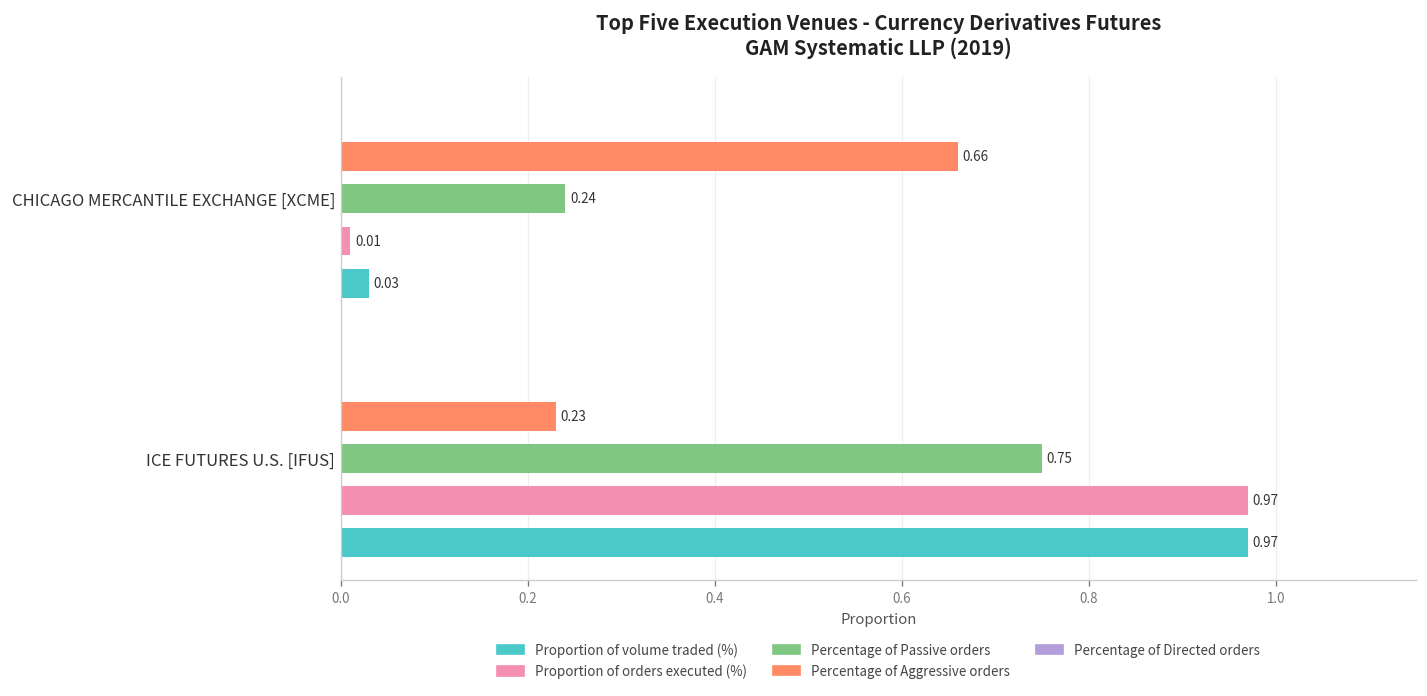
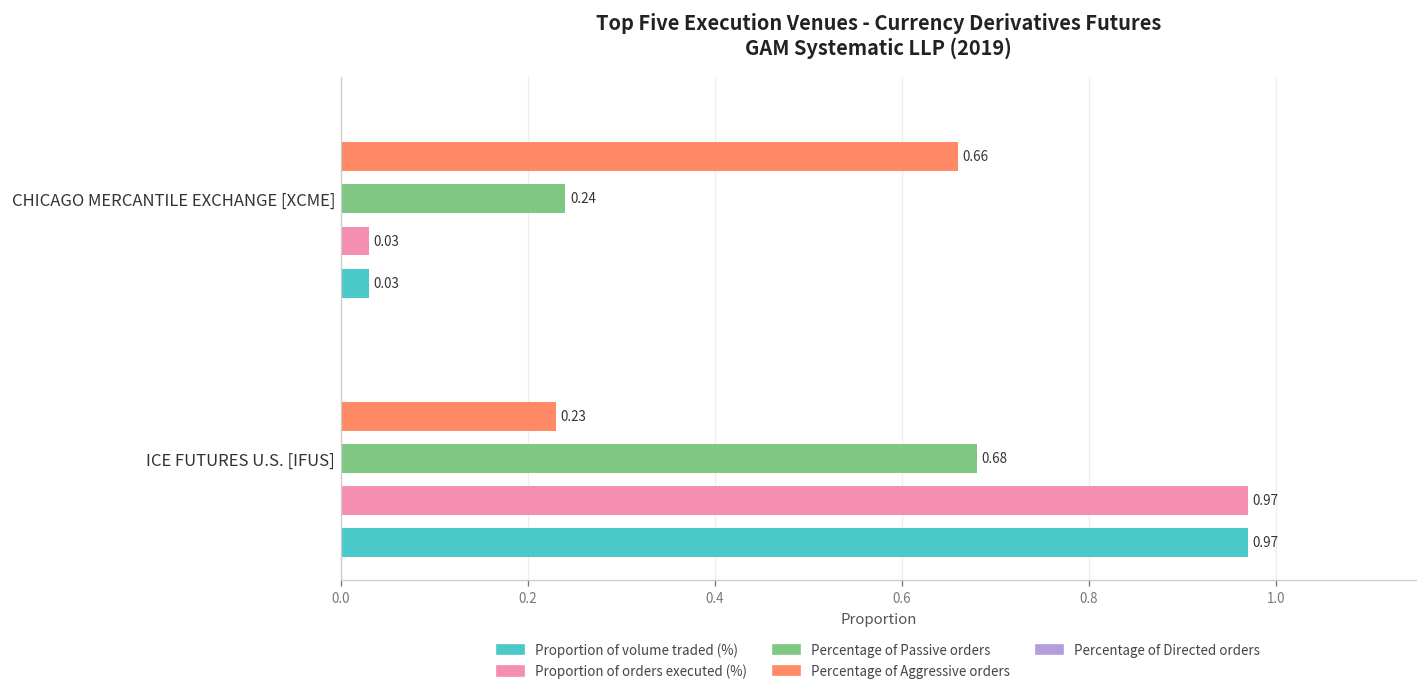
Proportion of orders executed (%), CHICAGO MERCANTILE EXCHANGE [XCME]: 0.01 -> 0.03
Percentage of Passive orders, ICE FUTURES U.S. [IFUS]: 0.75 -> 0.68
